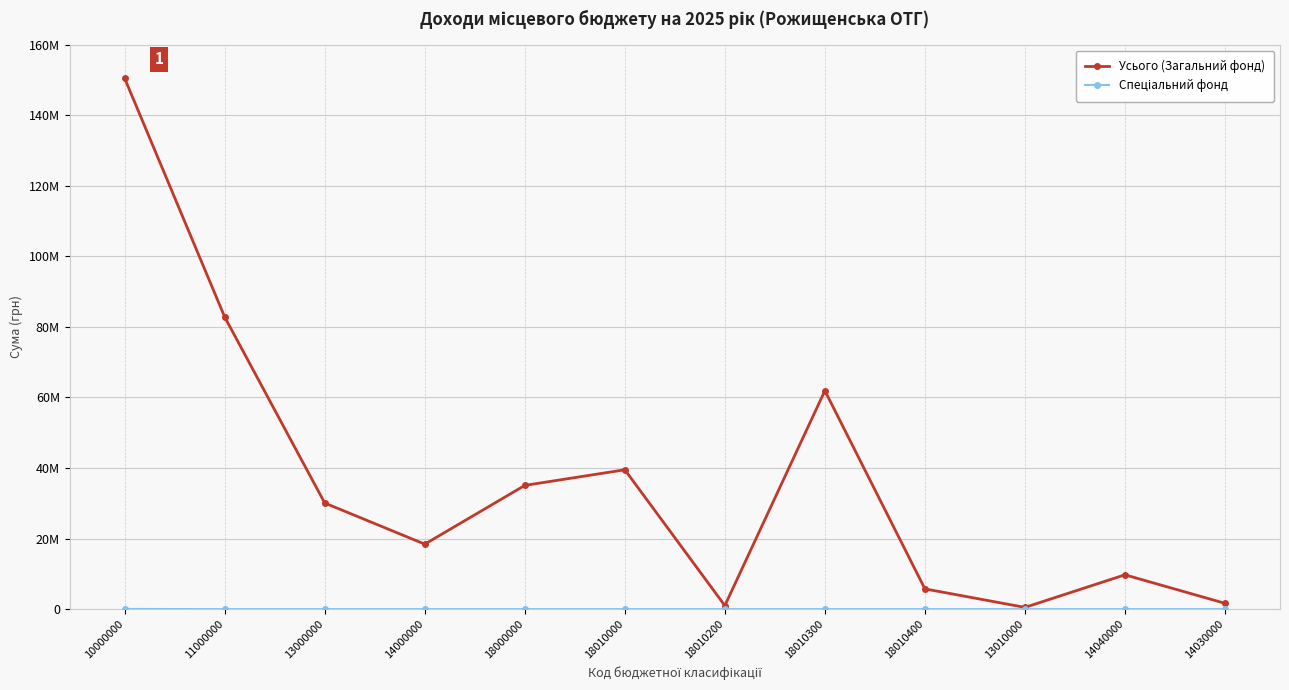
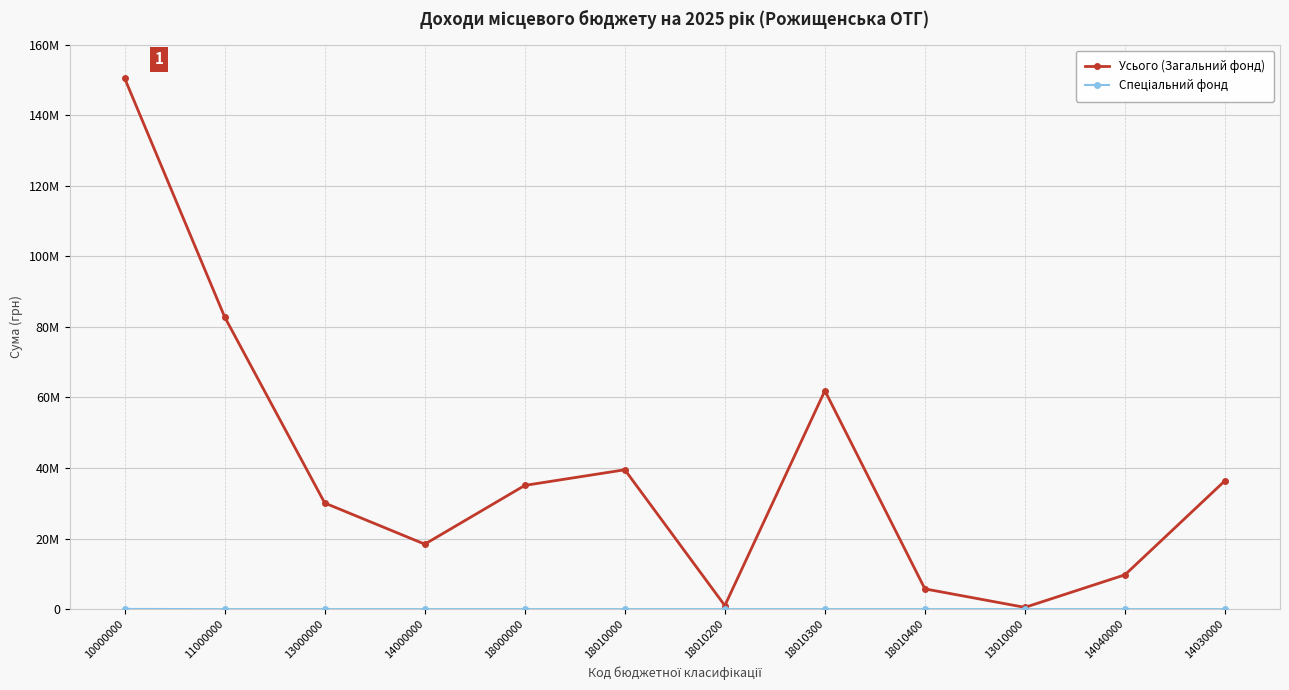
Усього (Загальний фонд), 14030000: 2000000 -> 36000000
